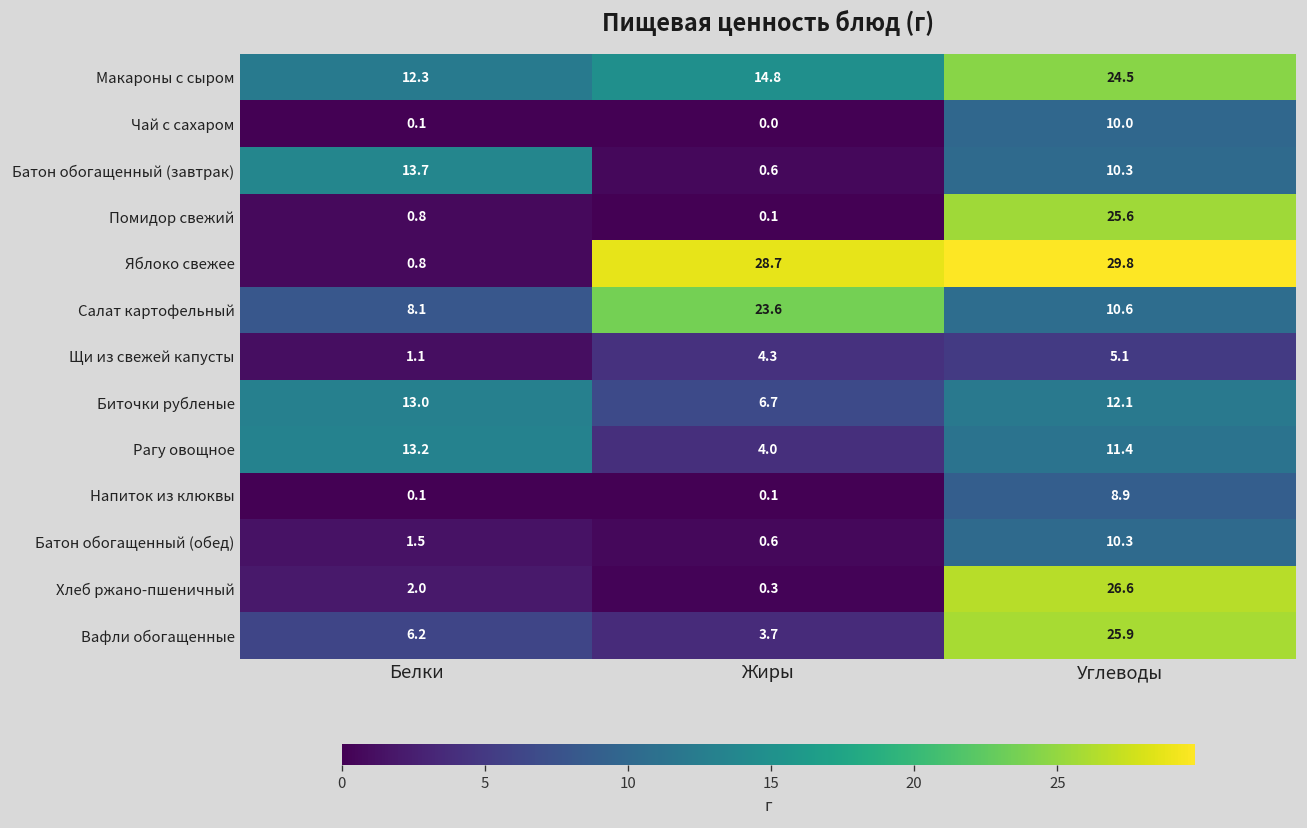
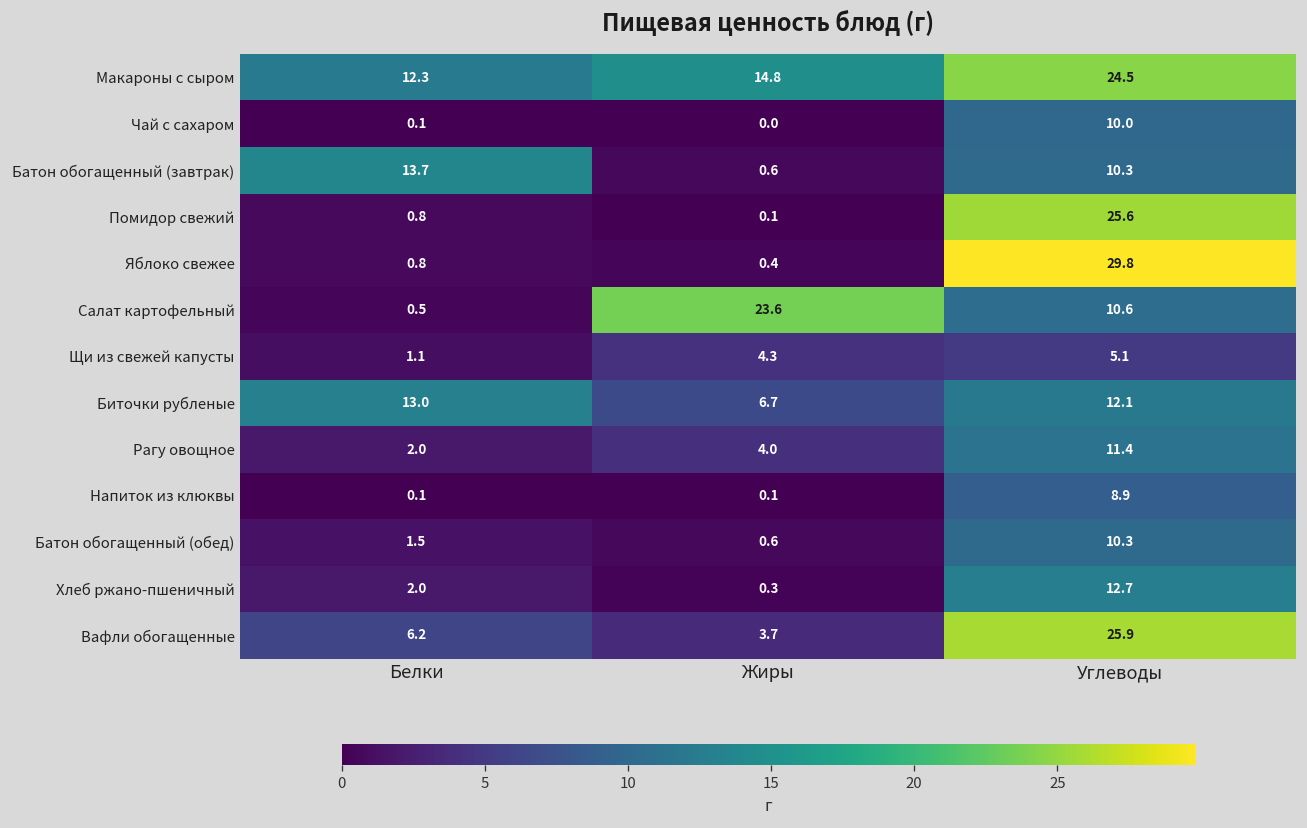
Яблоко свежее, Жиры: 28.7 -> 0.4
Салат картофельный, Белки: 8.1 -> 0.5
Рагу овощное, Белки: 13.2 -> 2.0
Хлеб ржано-пшеничный, Углеводы: 26.6 -> 12.7
